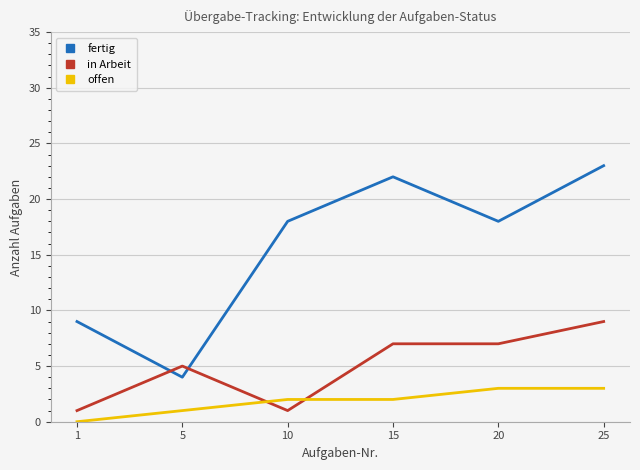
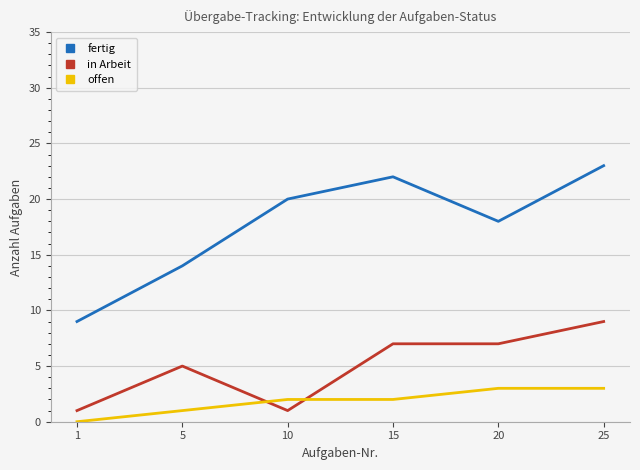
fertig, 5: 4 -> 14
fertig, 10: 18 -> 20
